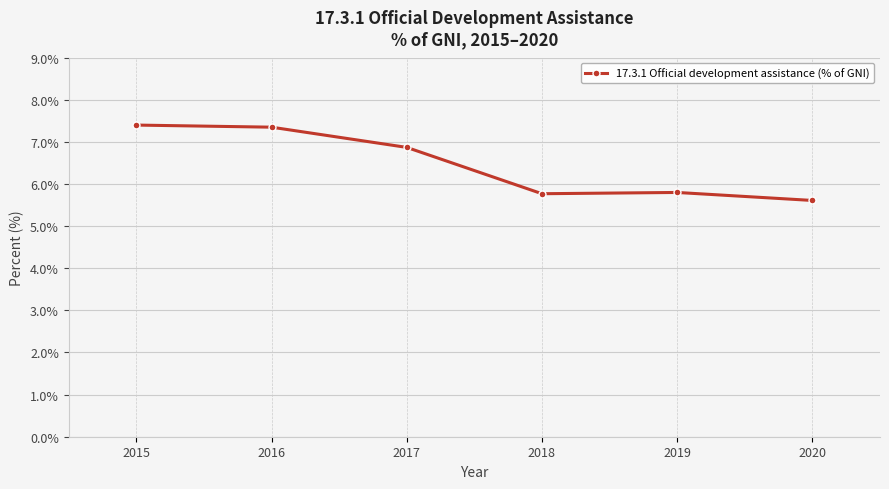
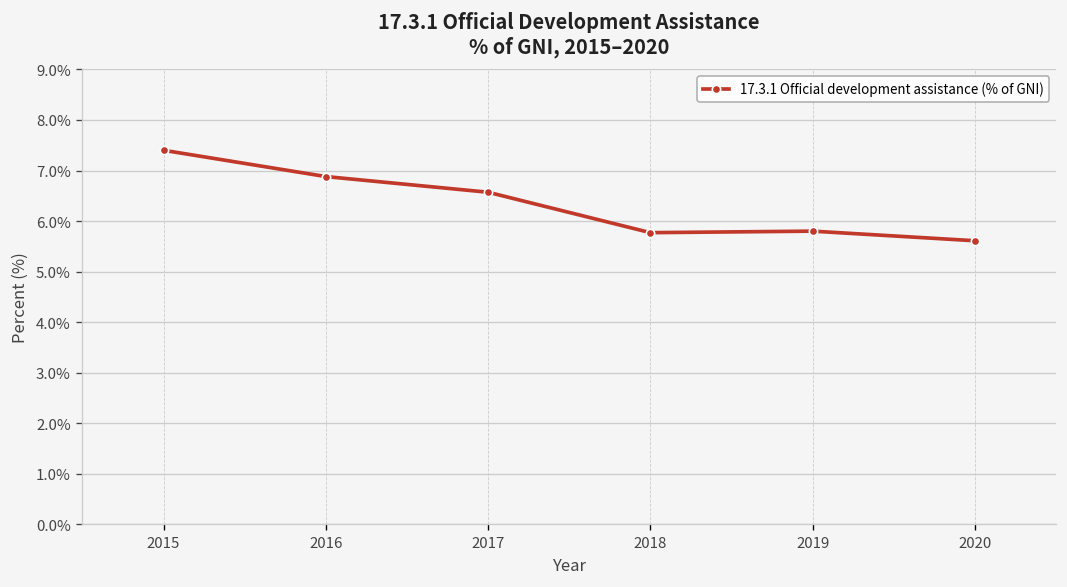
2016: 7.4% -> 6.9%
2017: 6.9% -> 6.6%
